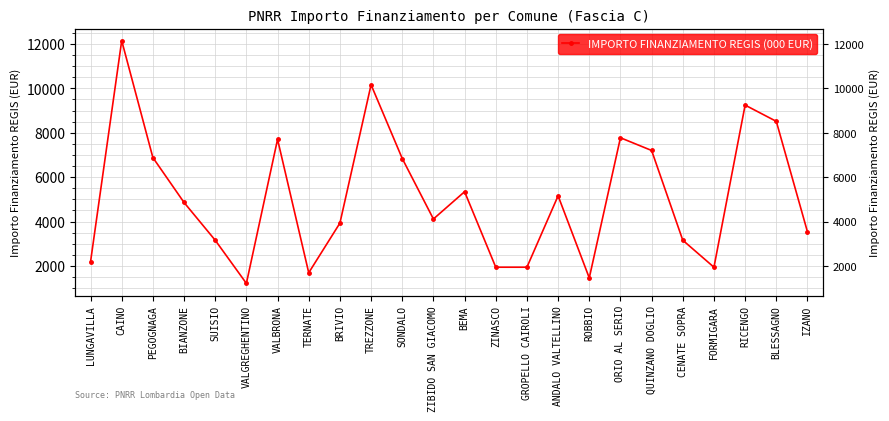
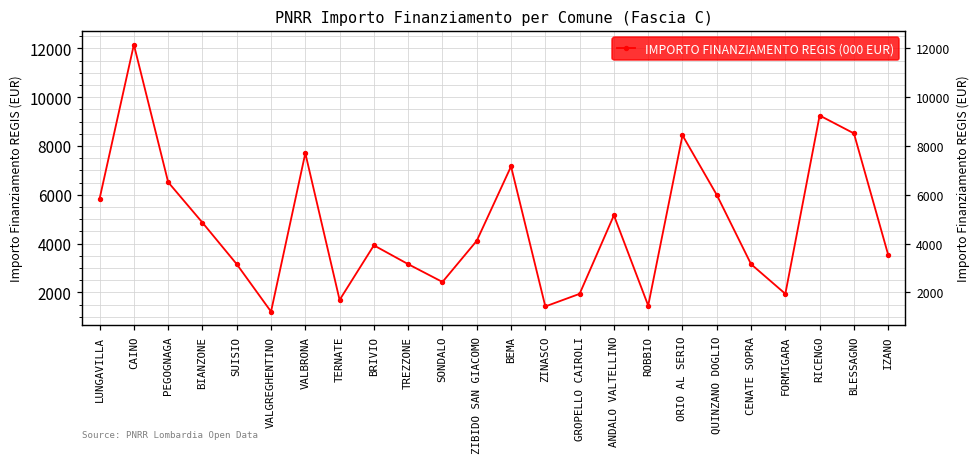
LUNGAVILLA: 2200 -> 5800
PEGOGNAGA: 6900 -> 6500
TREZZONE: 10200 -> 3200
SONDALO: 6800 -> 2400
BEMA: 5300 -> 7200
ZINASCO: 1900 -> 1400
ORIO AL SERIO: 7800 -> 8400
QUINZANO DOGLIO: 7200 -> 6000
